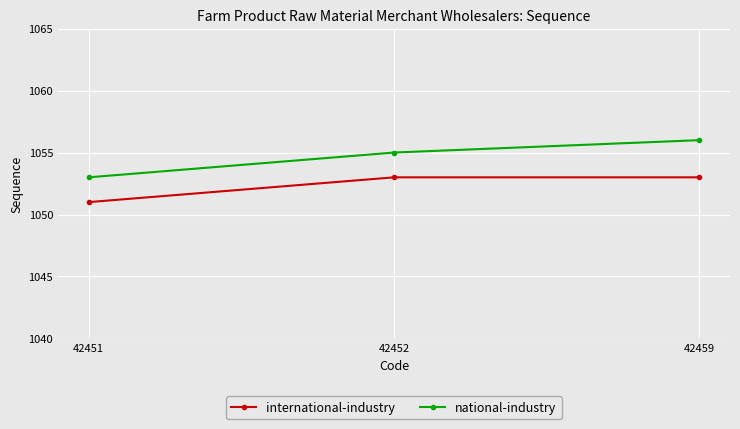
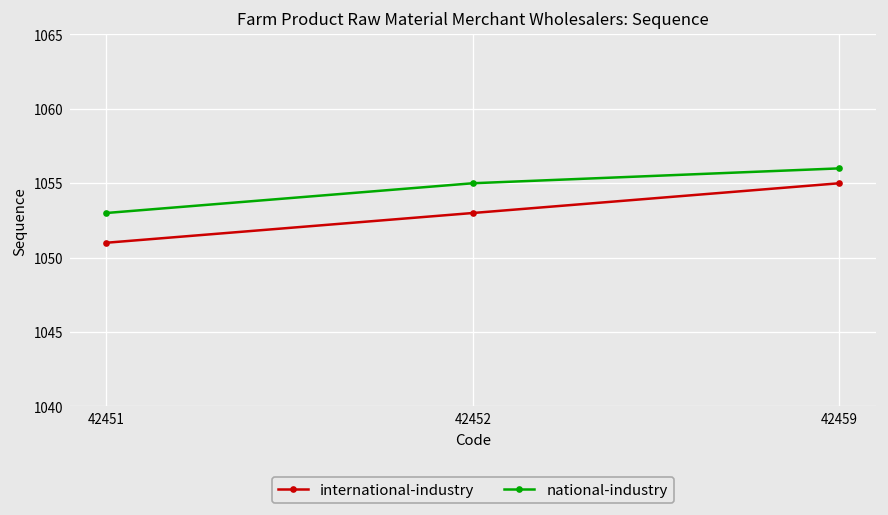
international-industry, 42459: 1053 -> 1055
